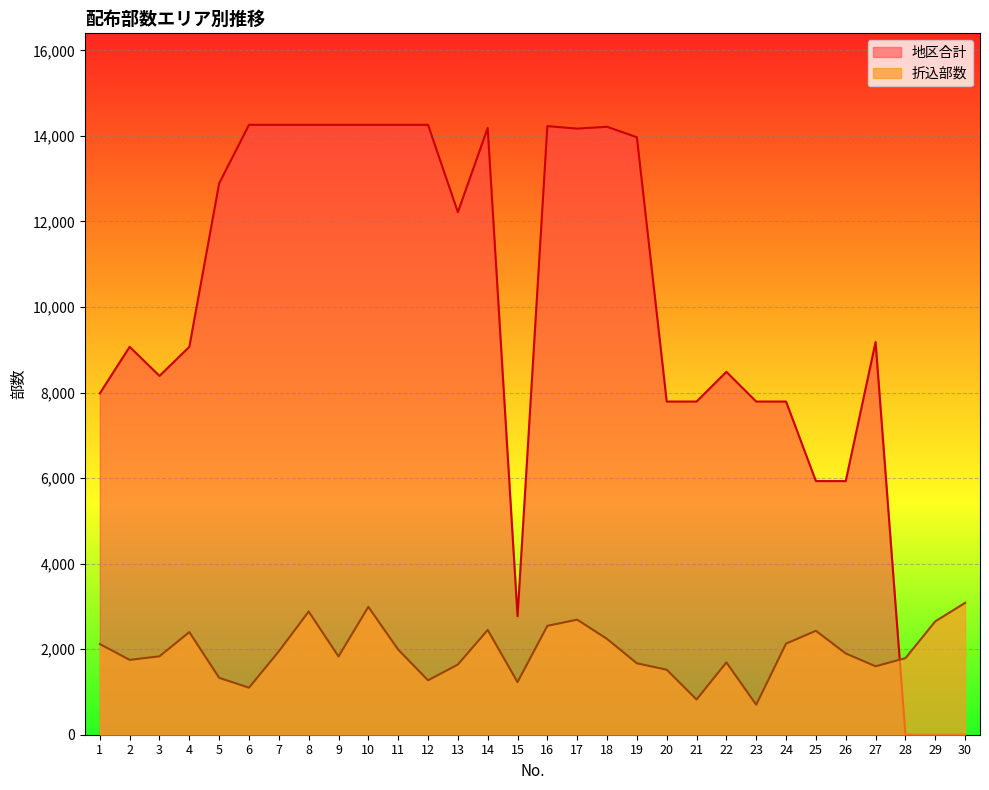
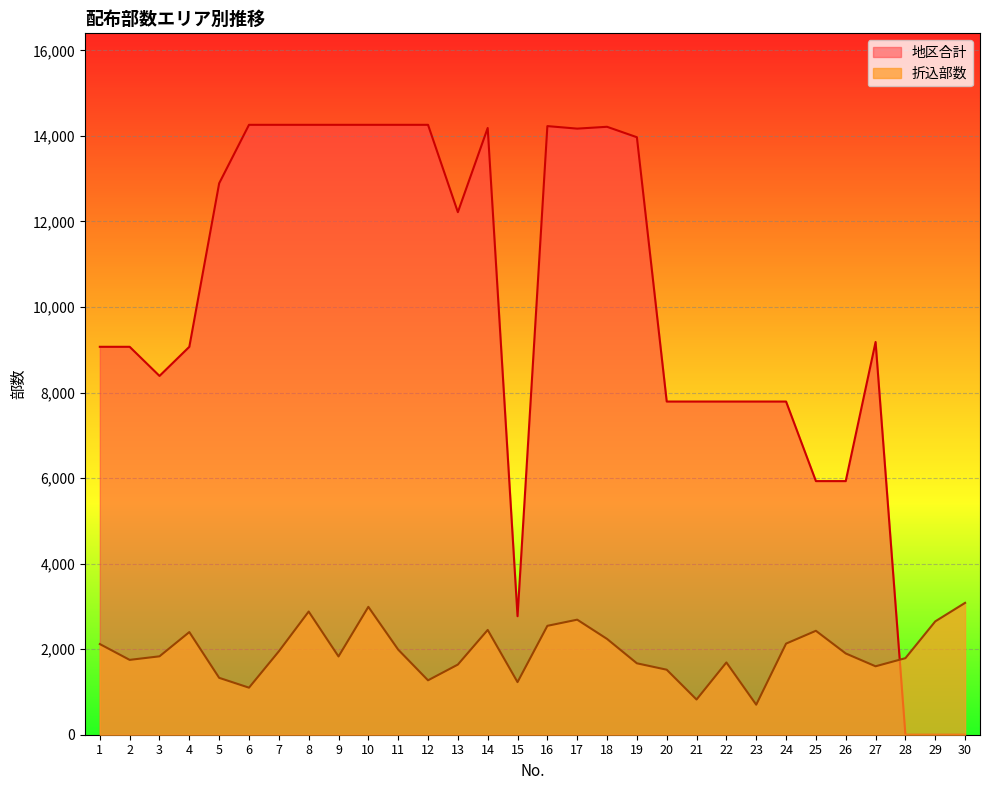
地区合計, 1: 8,000 -> 9,100
地区合計, 22: 8,500 -> 7,800
